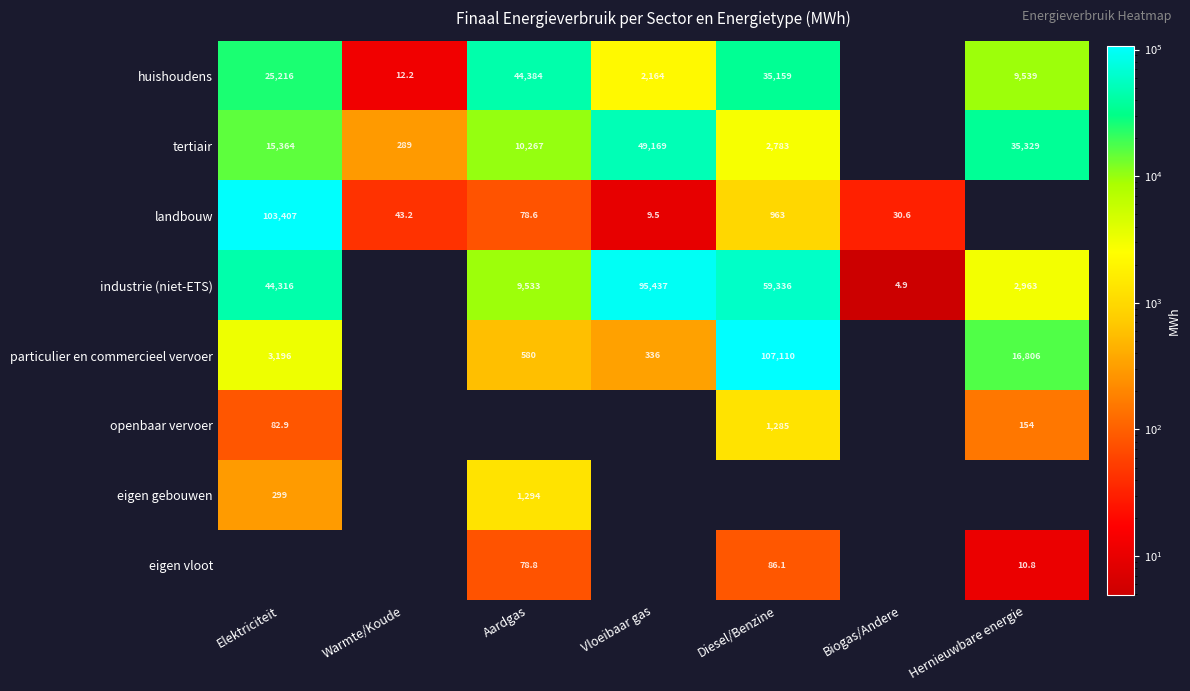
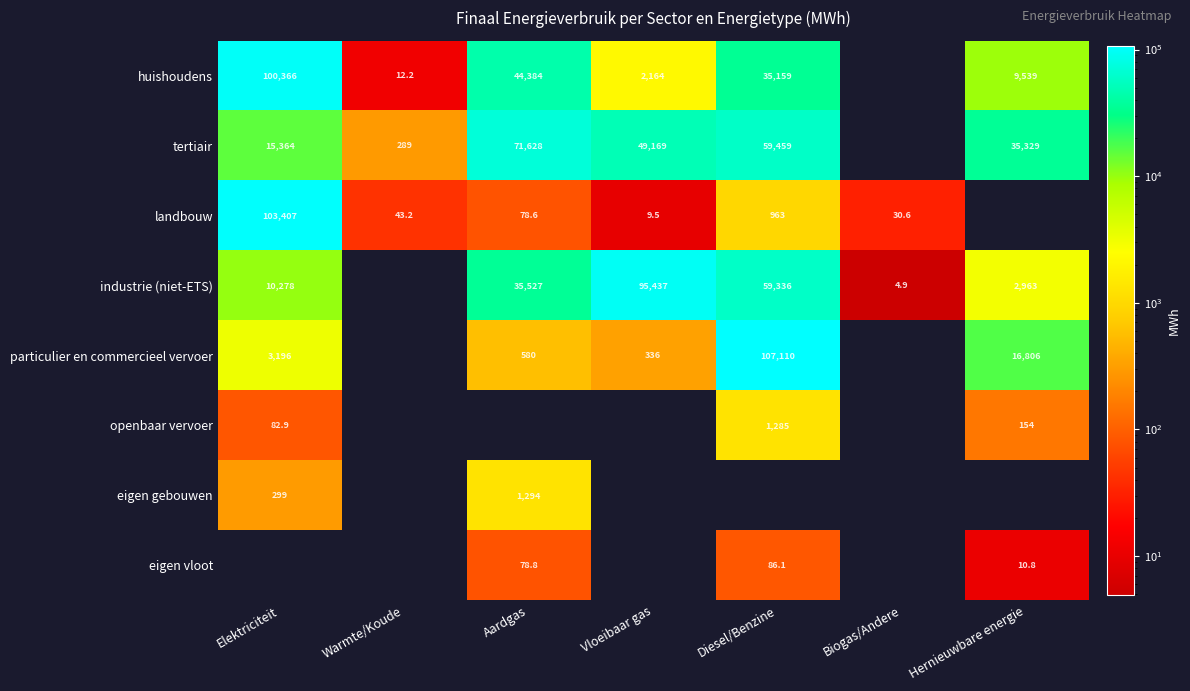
huishoudens, Elektriciteit: 25,216 -> 100,366
tertiair, Aardgas: 10,267 -> 71,628
tertiair, Diesel/Benzine: 2,783 -> 59,459
industrie (niet-ETS), Elektriciteit: 44,316 -> 10,278
industrie (niet-ETS), Aardgas: 9,533 -> 35,527
